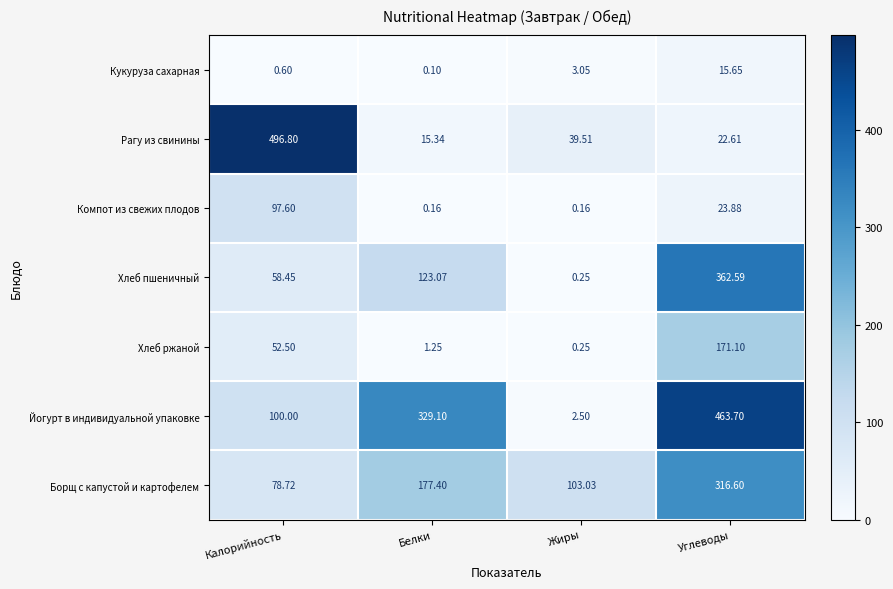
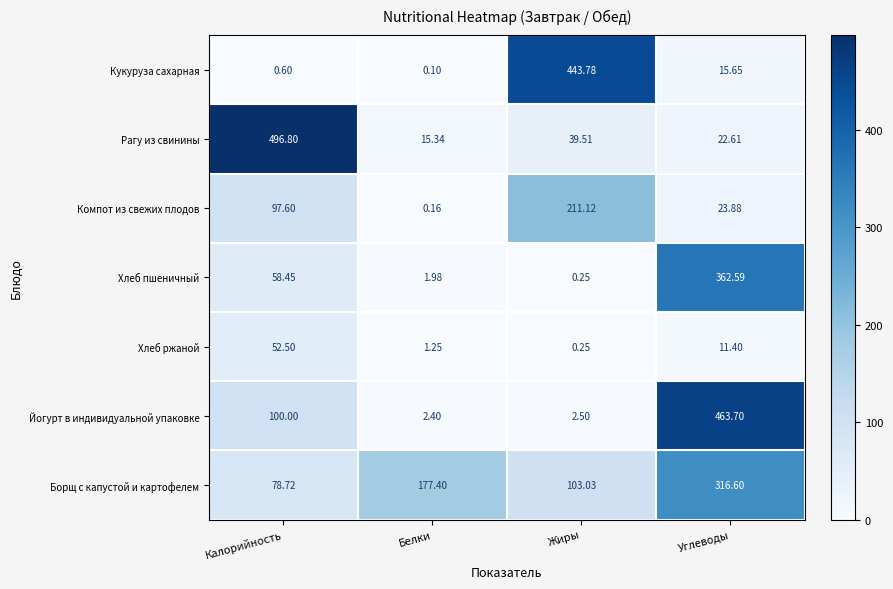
Кукуруза сахарная, Жиры: 3.05 -> 443.78
Компот из свежих плодов, Жиры: 0.16 -> 211.12
Хлеб пшеничный, Белки: 123.07 -> 1.98
Хлеб ржаной, Углеводы: 171.10 -> 11.40
Йогурт в индивидуальной упаковке, Белки: 329.10 -> 2.40
